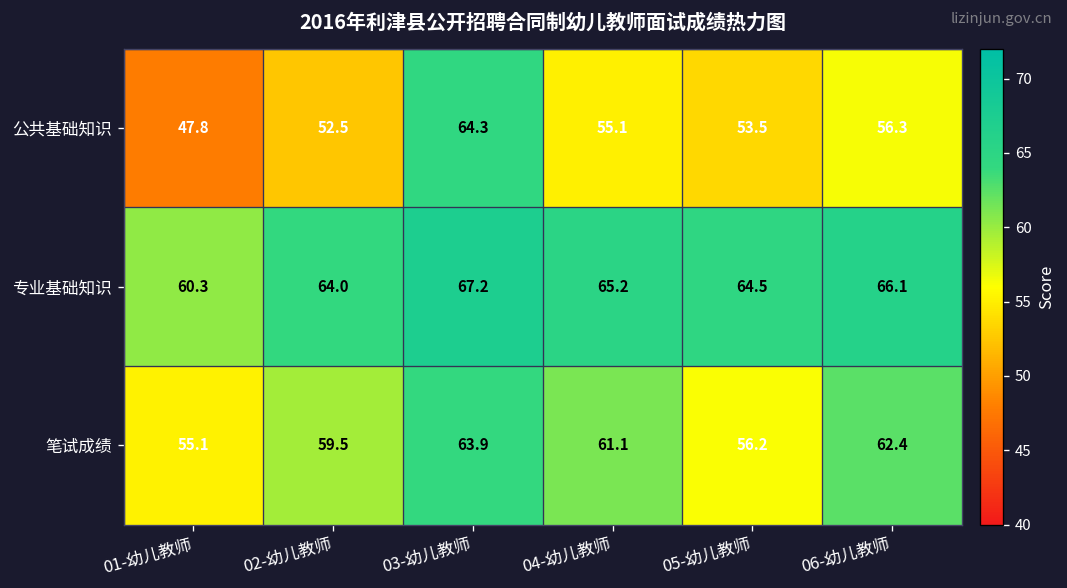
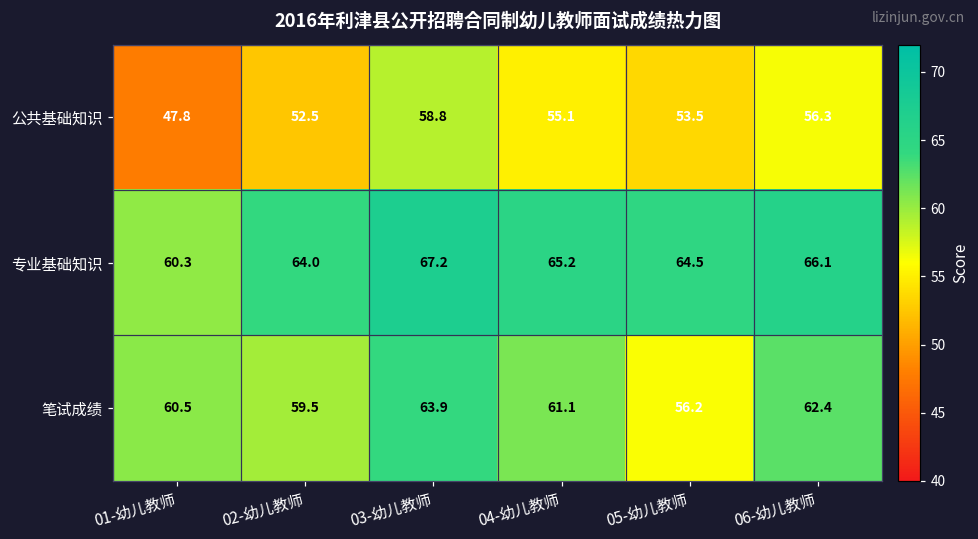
公共基础知识, 03-幼儿教师: 64.3 -> 58.8
笔试成绩, 01-幼儿教师: 55.1 -> 60.5
